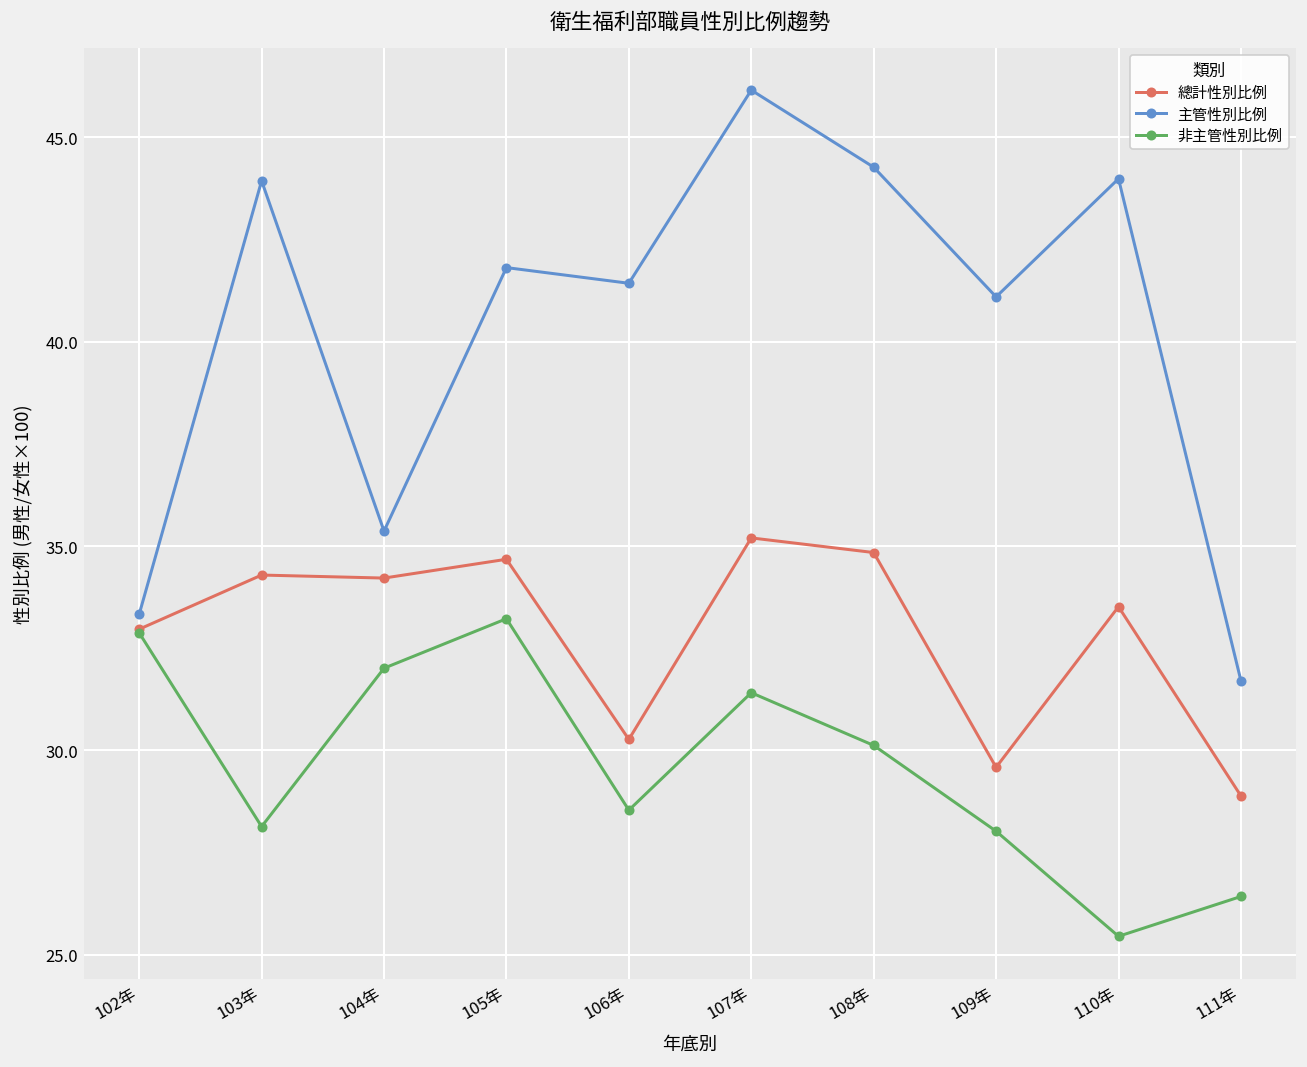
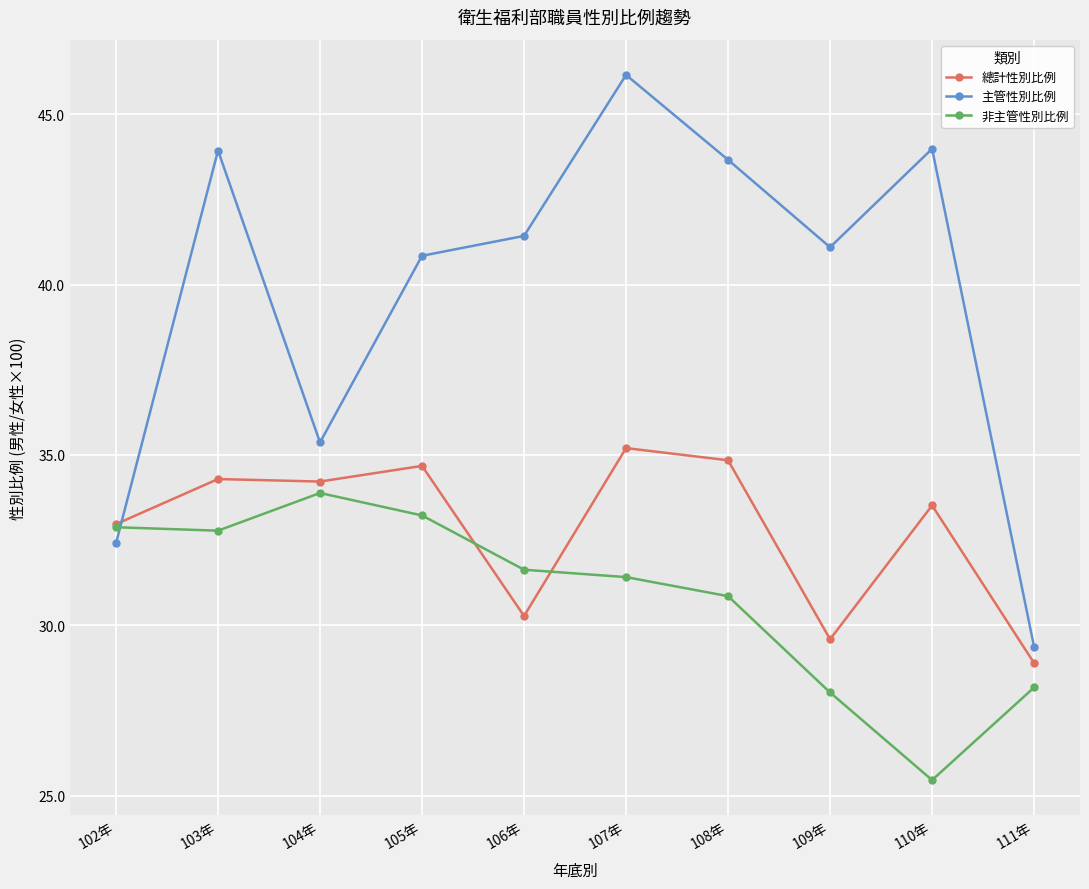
主管性別比例, 102年: 33.3 -> 32.4
非主管性別比例, 103年: 28.1 -> 32.8
非主管性別比例, 104年: 32.0 -> 33.9
主管性別比例, 105年: 41.8 -> 40.8
非主管性別比例, 106年: 28.5 -> 31.6
主管性別比例, 108年: 44.3 -> 43.7
非主管性別比例, 108年: 30.1 -> 30.9
主管性別比例, 111年: 31.7 -> 29.4
非主管性別比例, 111年: 26.4 -> 28.2
